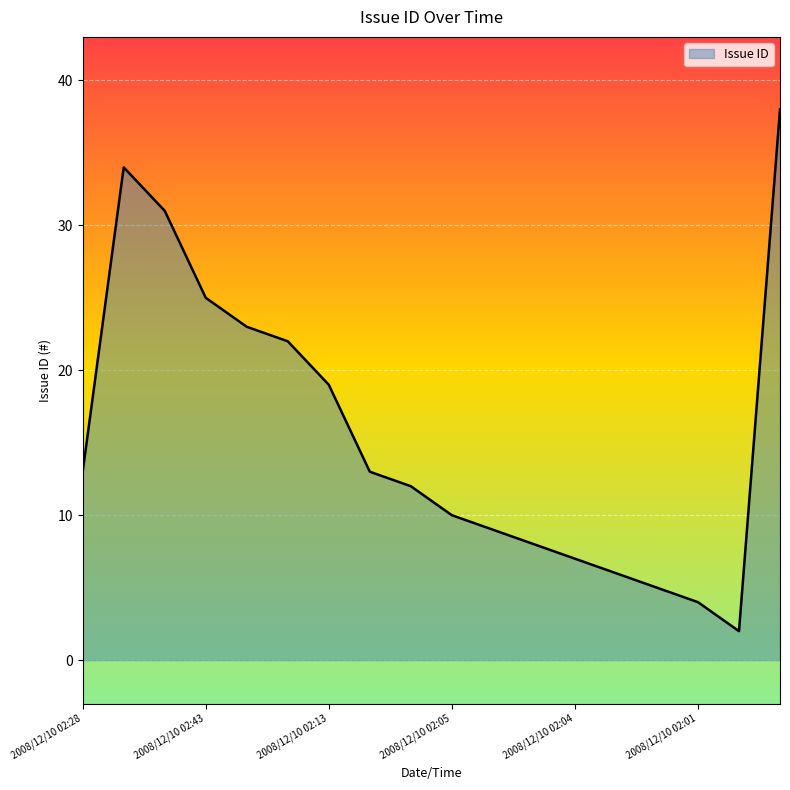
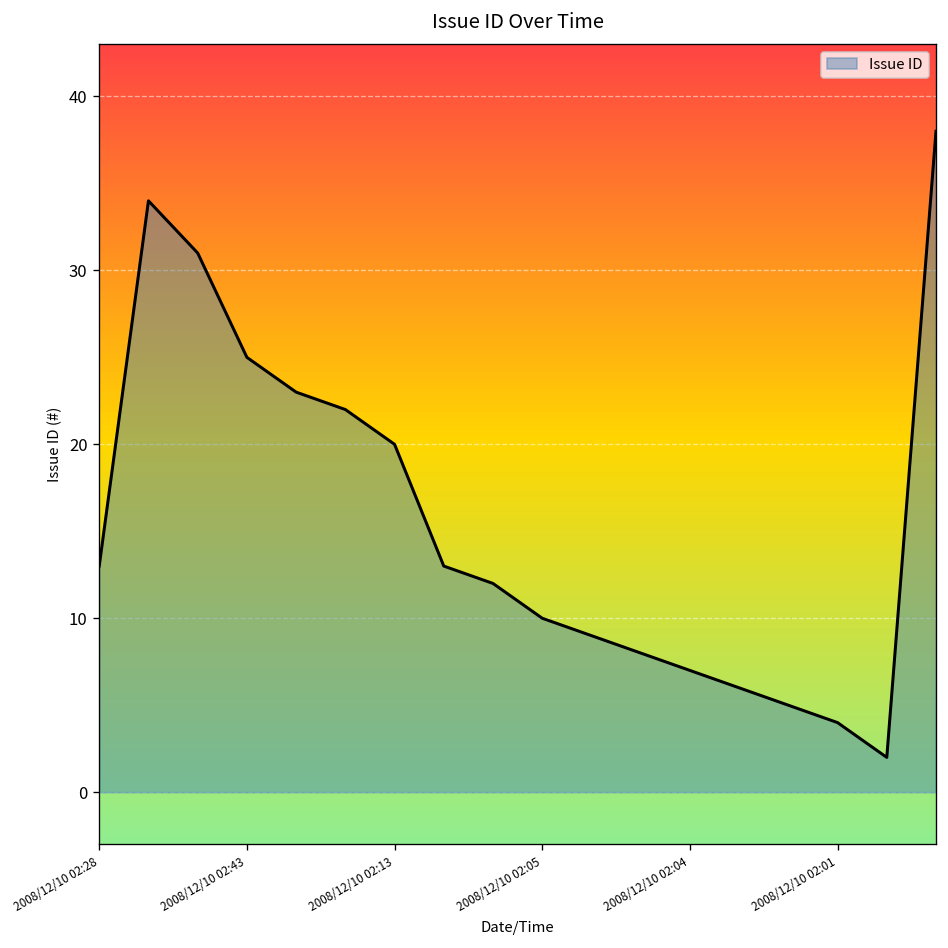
2008/12/10 02:13: 19 -> 20
